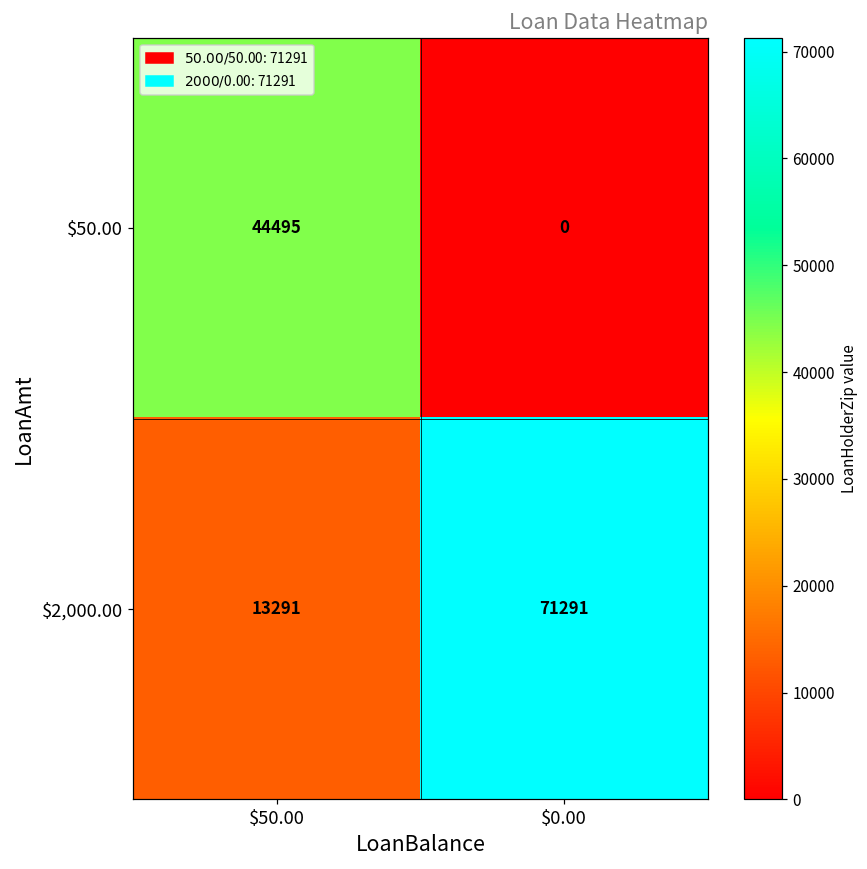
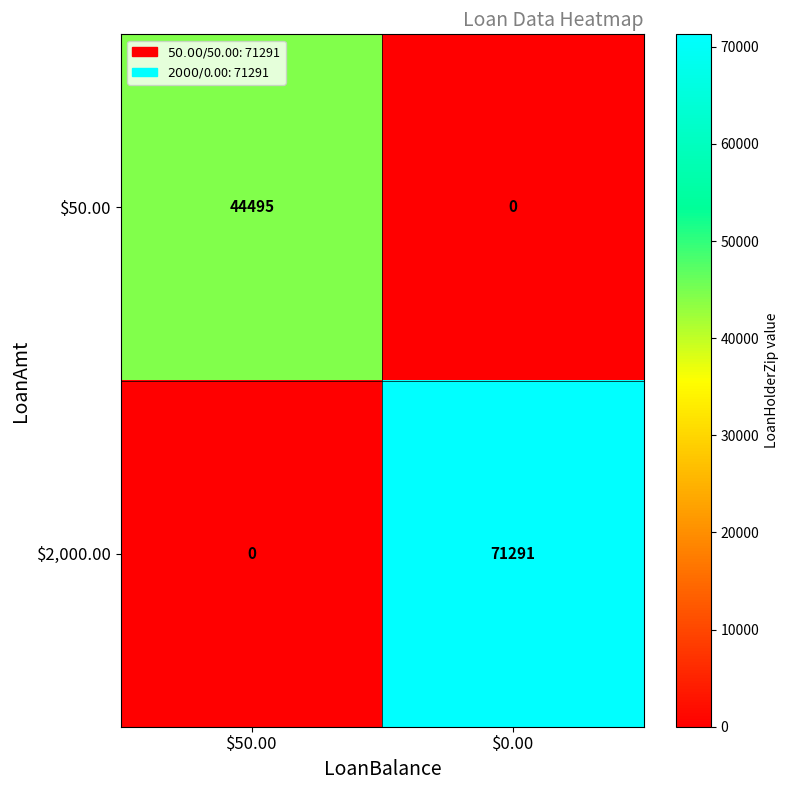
$2,000.00, $50.00: 13291 -> 0
